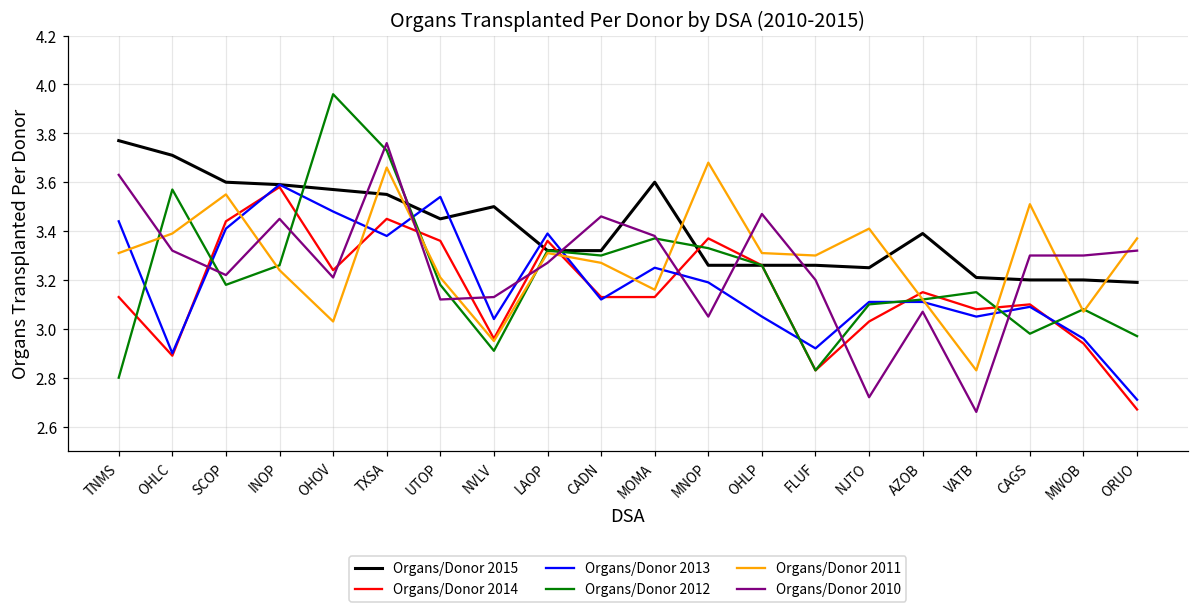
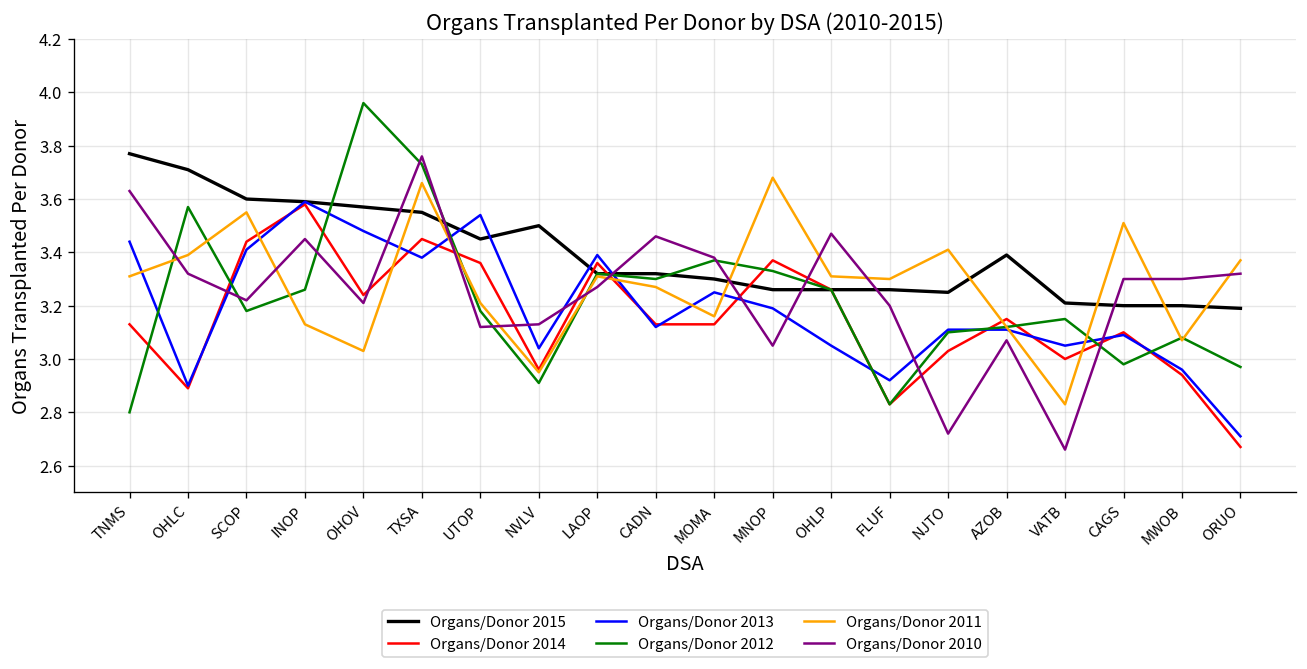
Organs/Donor 2011, INOP: 3.24 -> 3.13
Organs/Donor 2015, MOMA: 3.6 -> 3.3
Organs/Donor 2014, VATB: 3.08 -> 3.00
